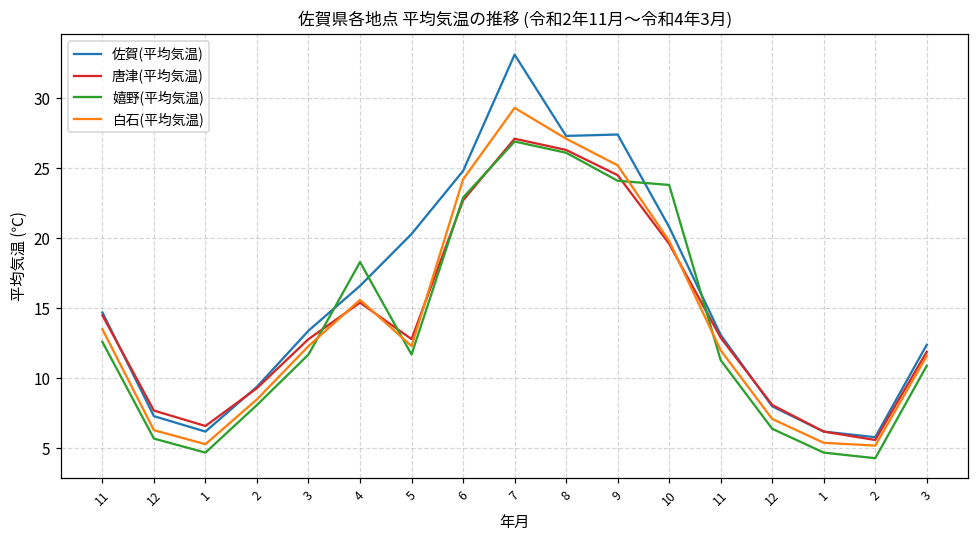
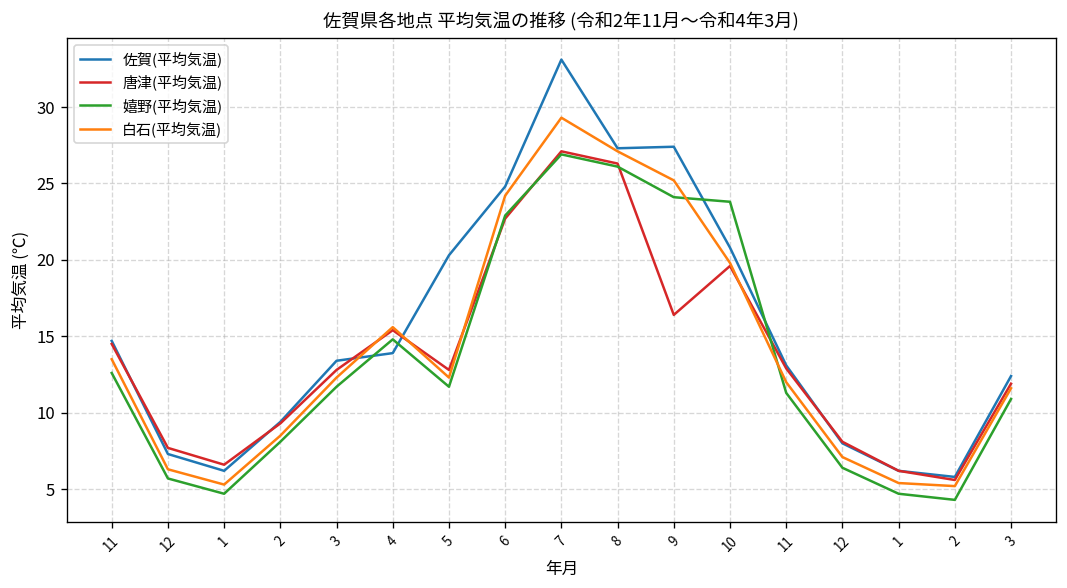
佐賀(平均気温), 4: 16.6 -> 13.9
嬉野(平均気温), 4: 18.3 -> 14.8
唐津(平均気温), 9: 24.5 -> 16.4
